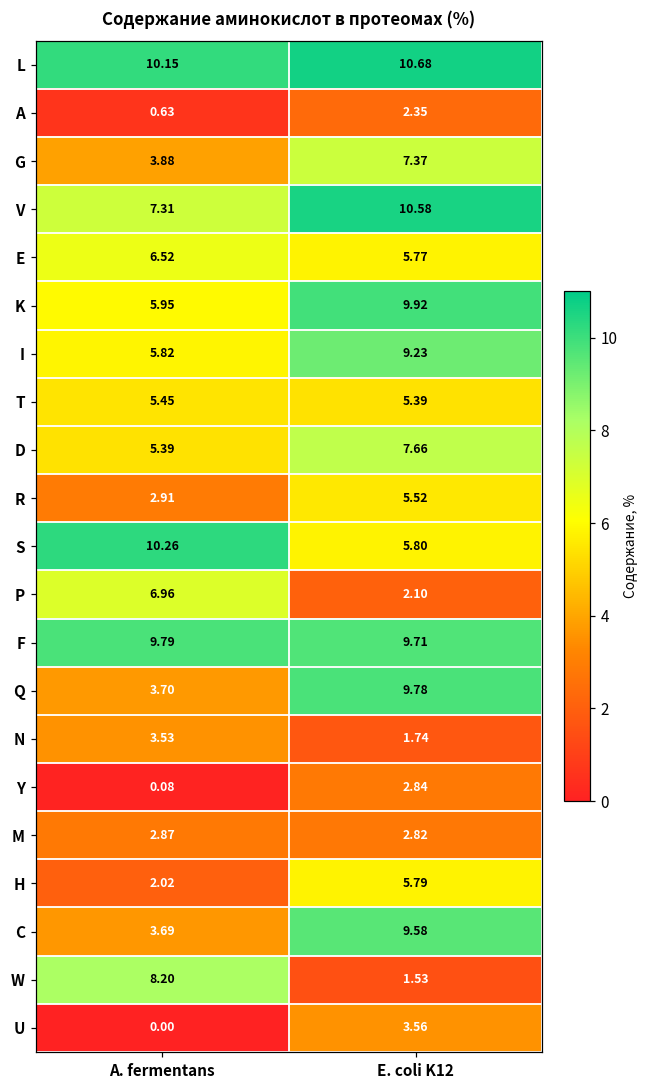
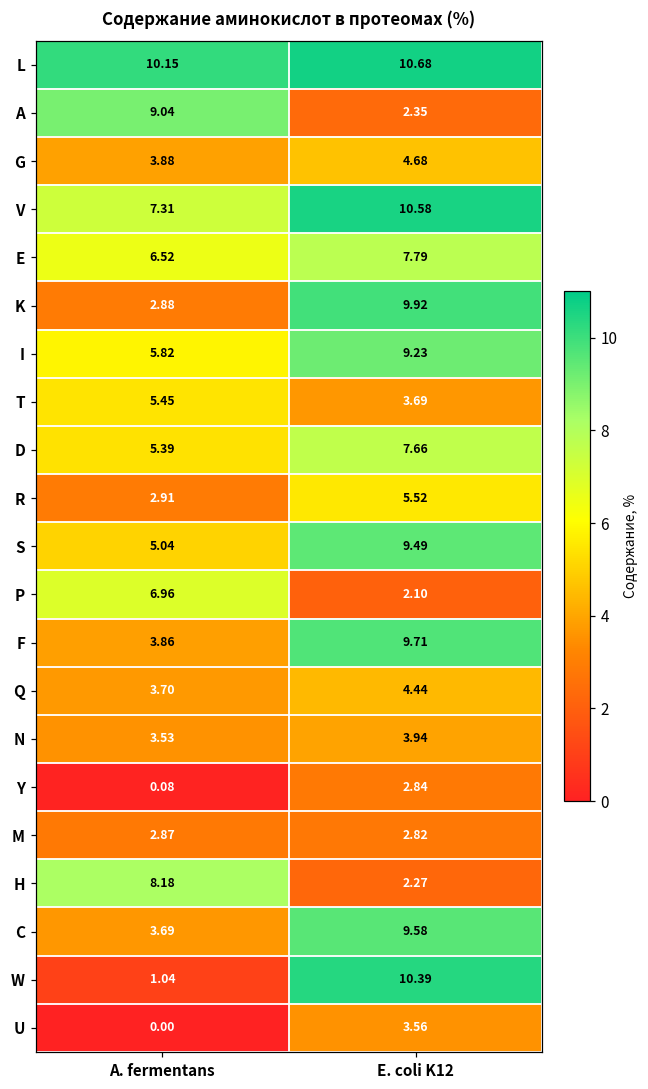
A, А. fermentans: 0.63 -> 9.04
G, E. coli K12: 7.37 -> 4.68
E, E. coli K12: 5.77 -> 7.79
K, А. fermentans: 5.95 -> 2.88
T, E. coli K12: 5.39 -> 3.69
S, А. fermentans: 10.26 -> 5.04
S, E. coli K12: 5.80 -> 9.49
F, А. fermentans: 9.79 -> 3.86
Q, E. coli K12: 9.78 -> 4.44
N, E. coli K12: 1.74 -> 3.94
H, А. fermentans: 2.02 -> 8.18
H, E. coli K12: 5.79 -> 2.27
W, А. fermentans: 8.20 -> 1.04
W, E. coli K12: 1.53 -> 10.39
